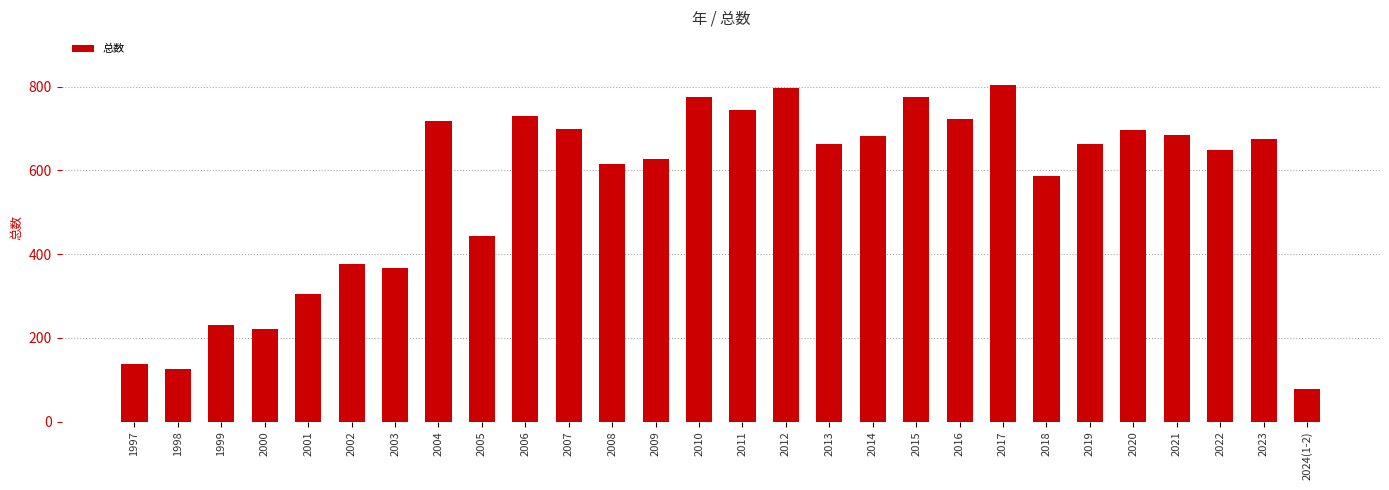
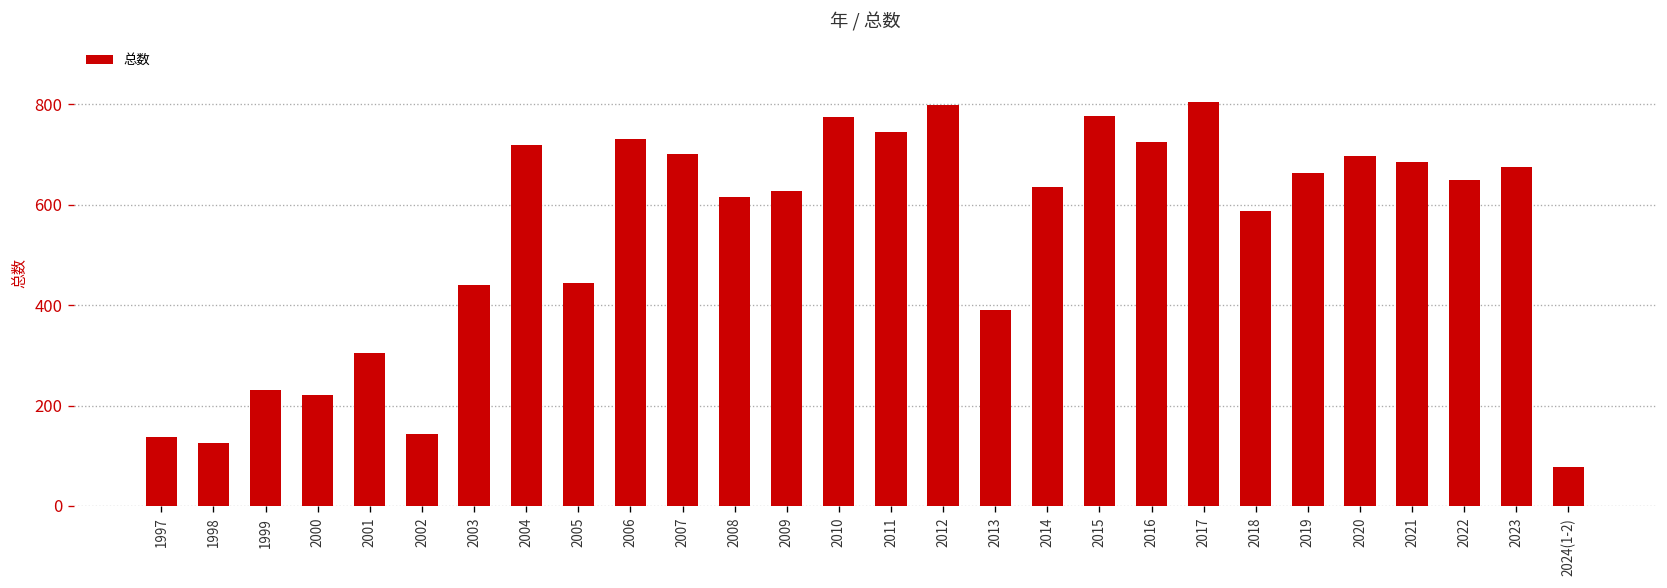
2002: 380 -> 140
2003: 370 -> 440
2013: 660 -> 390
2014: 680 -> 630
